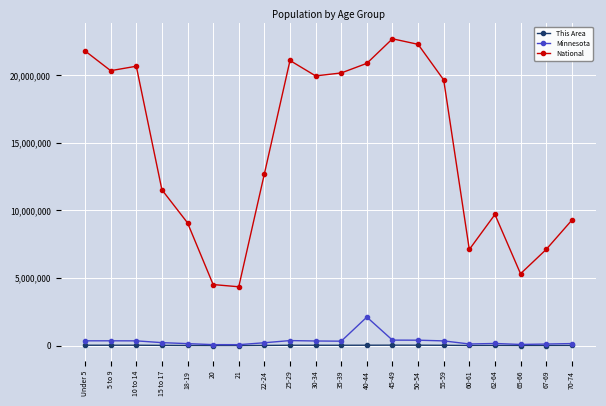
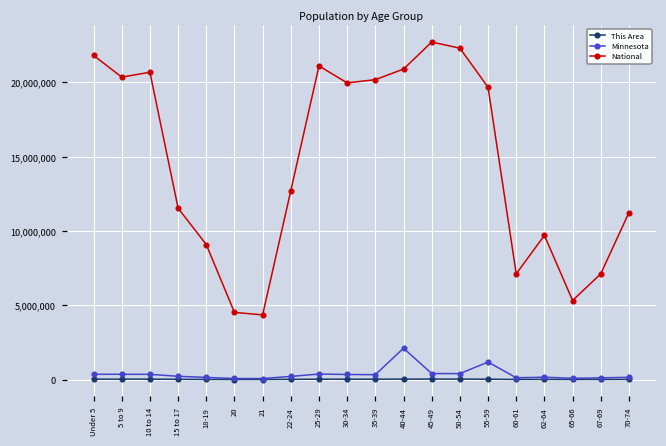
Minnesota, 55-59: 300,000 -> 1,200,000
National, 70-74: 9,300,000 -> 11,200,000
